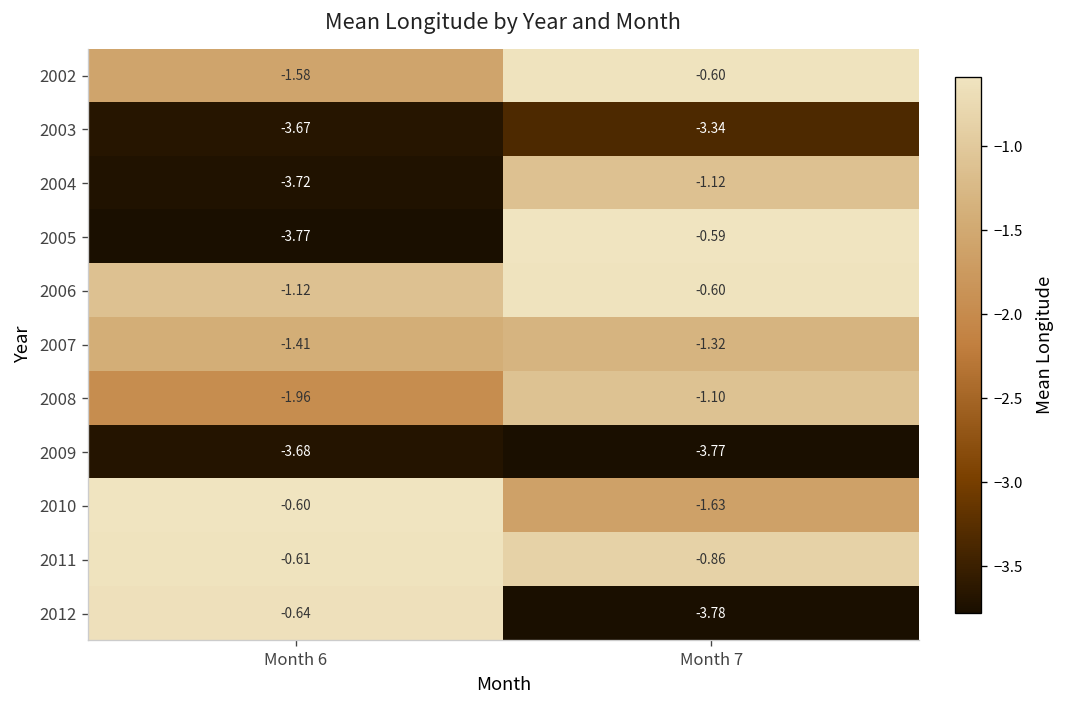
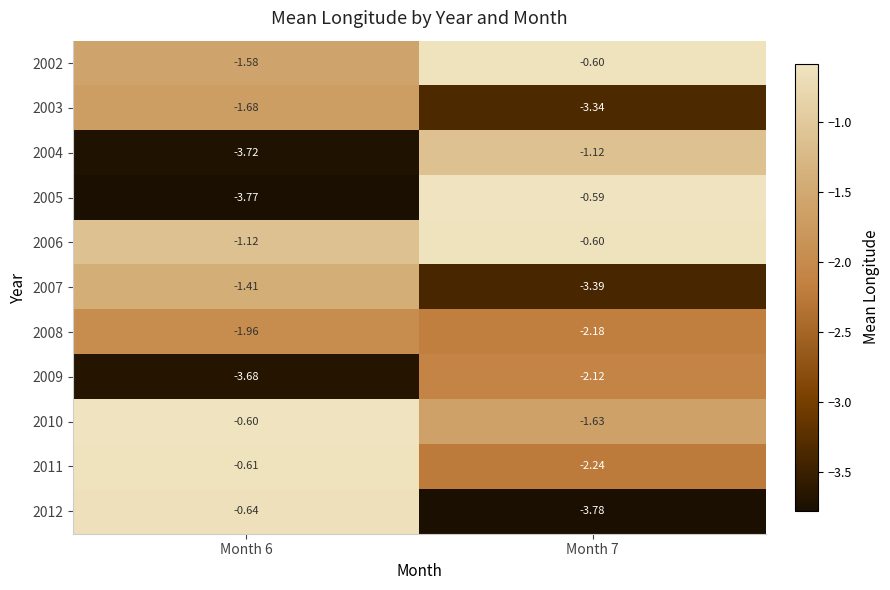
2003, Month 6: -3.67 -> -1.68
2007, Month 7: -1.32 -> -3.39
2008, Month 7: -1.10 -> -2.18
2009, Month 7: -3.77 -> -2.12
2011, Month 7: -0.86 -> -2.24
